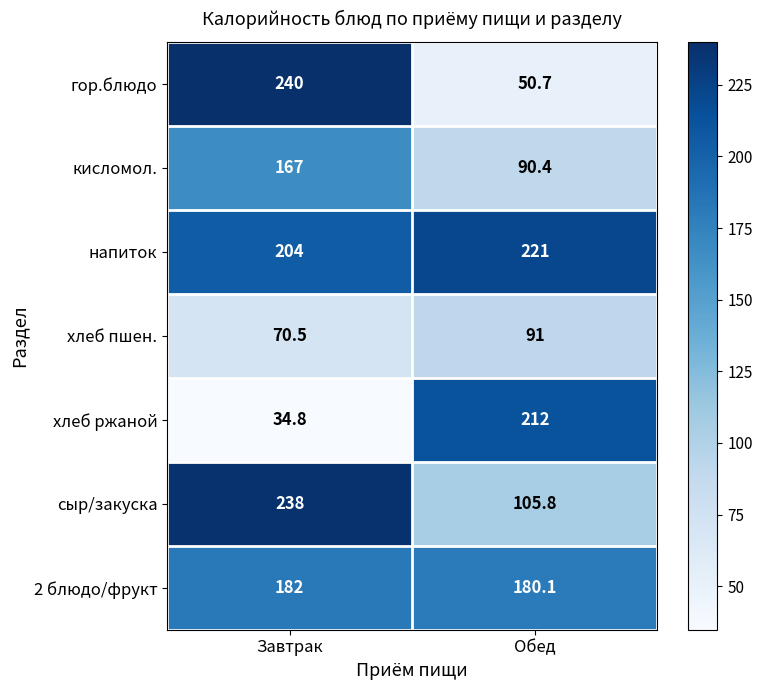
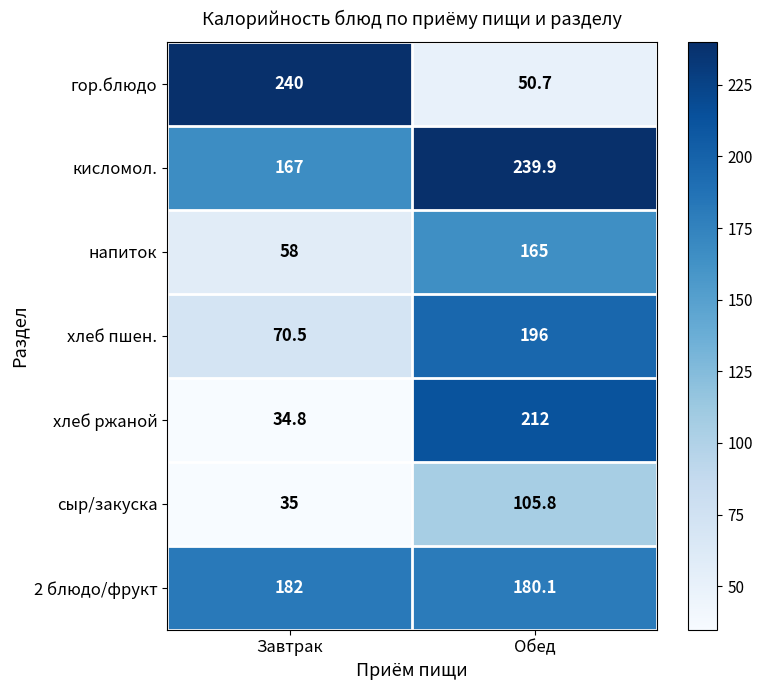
кисломол., Обед: 90.4 -> 239.9
напиток, Завтрак: 204 -> 58
напиток, Обед: 221 -> 165
хлеб пшен., Обед: 91 -> 196
сыр/закуска, Завтрак: 238 -> 35
